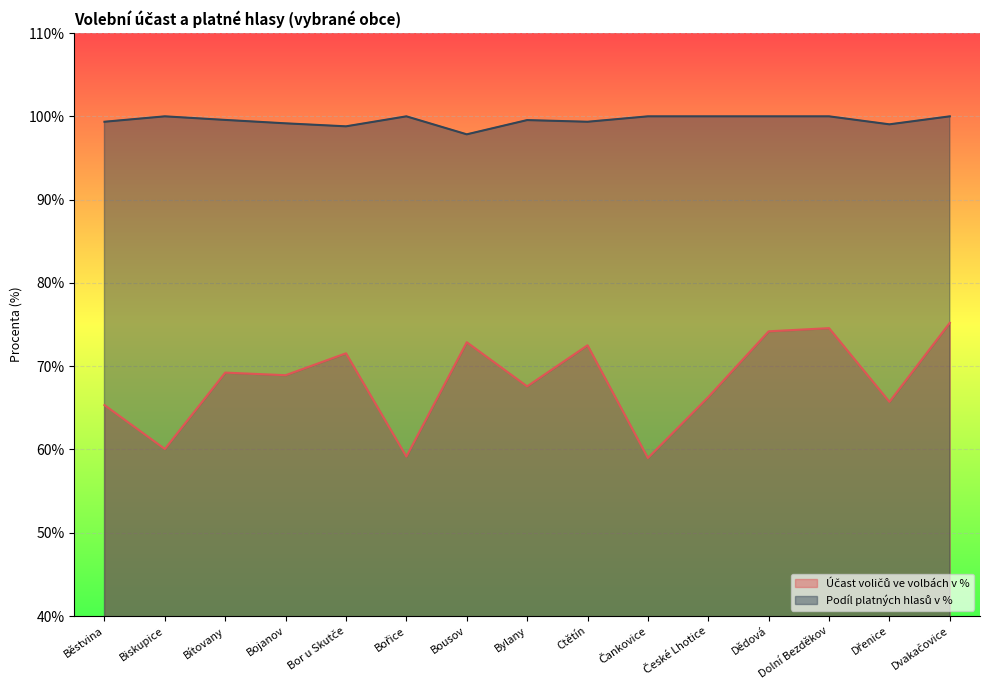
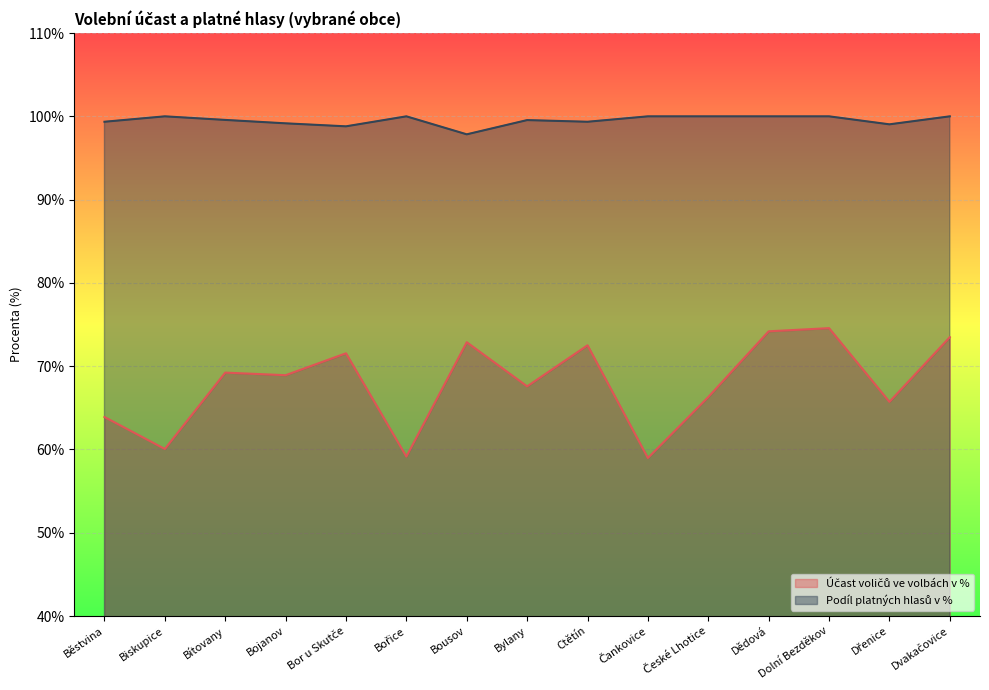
Účast voličů ve volbách v %, Běstvina: 65% -> 64%
Účast voličů ve volbách v %, Dvakačovice: 75% -> 73%
